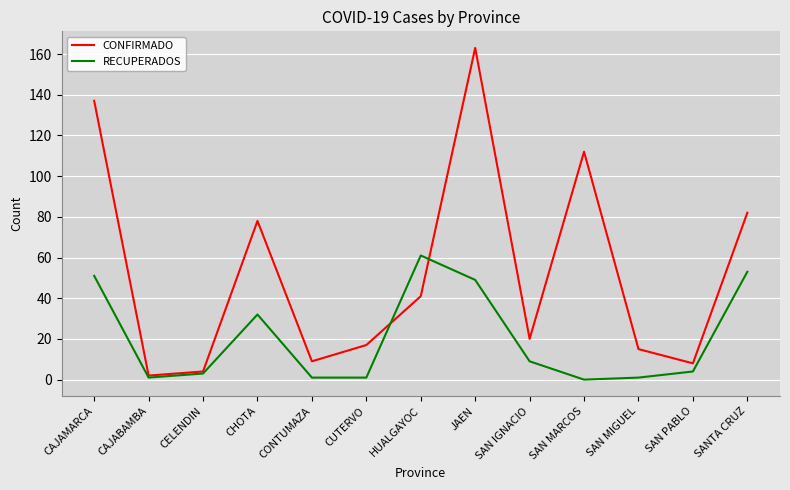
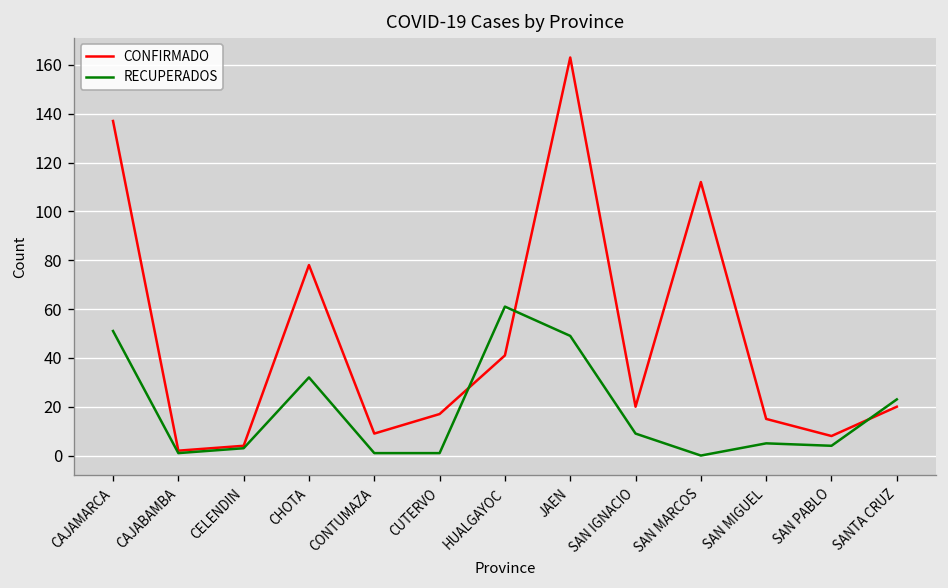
RECUPERADOS, SAN MIGUEL: 1 -> 5
CONFIRMADO, SANTA CRUZ: 82 -> 20
RECUPERADOS, SANTA CRUZ: 53 -> 23
